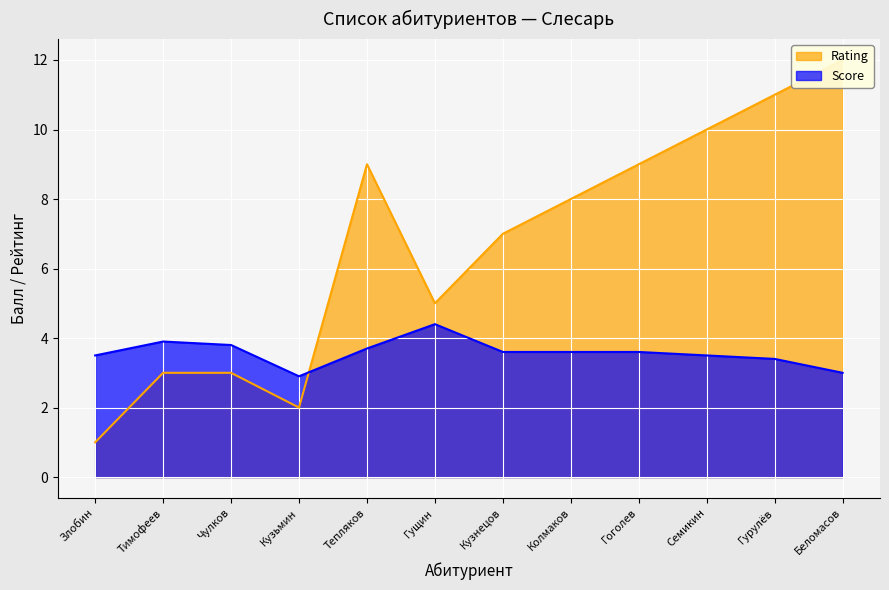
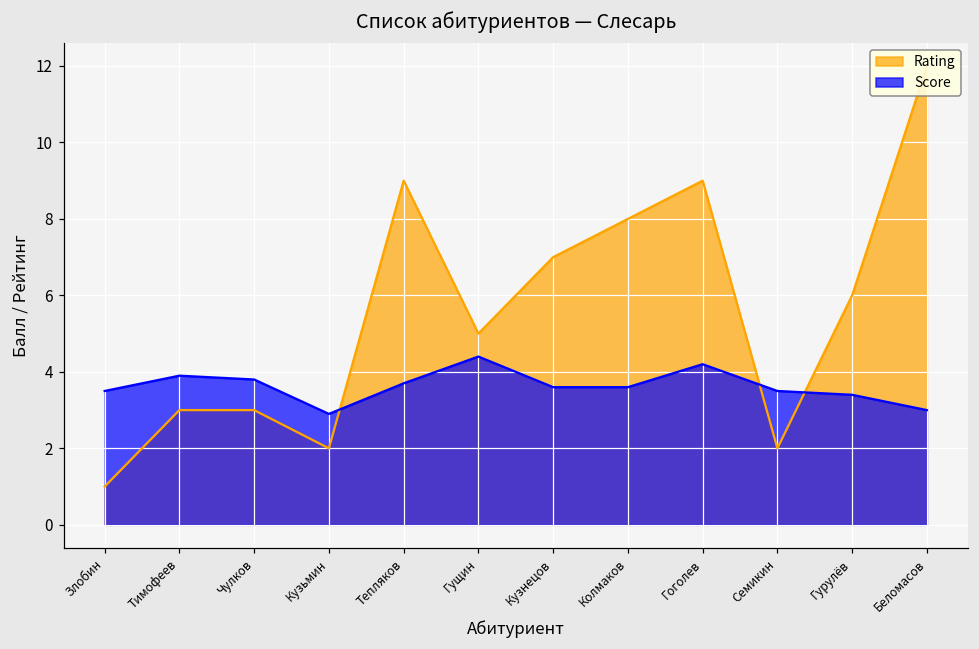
Score, Гоголев: 3.6 -> 4.2
Rating, Семикин: 10 -> 2
Rating, Гурулёв: 11 -> 6
